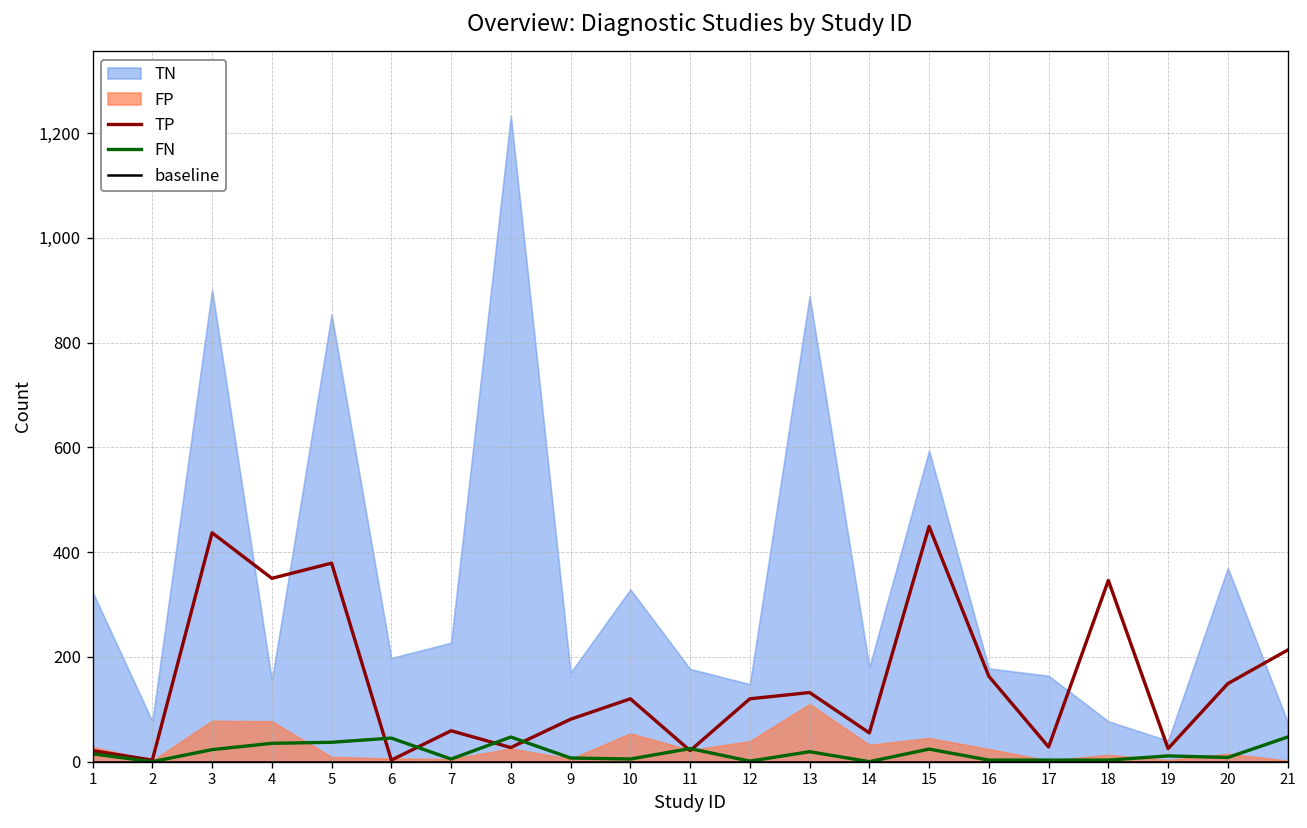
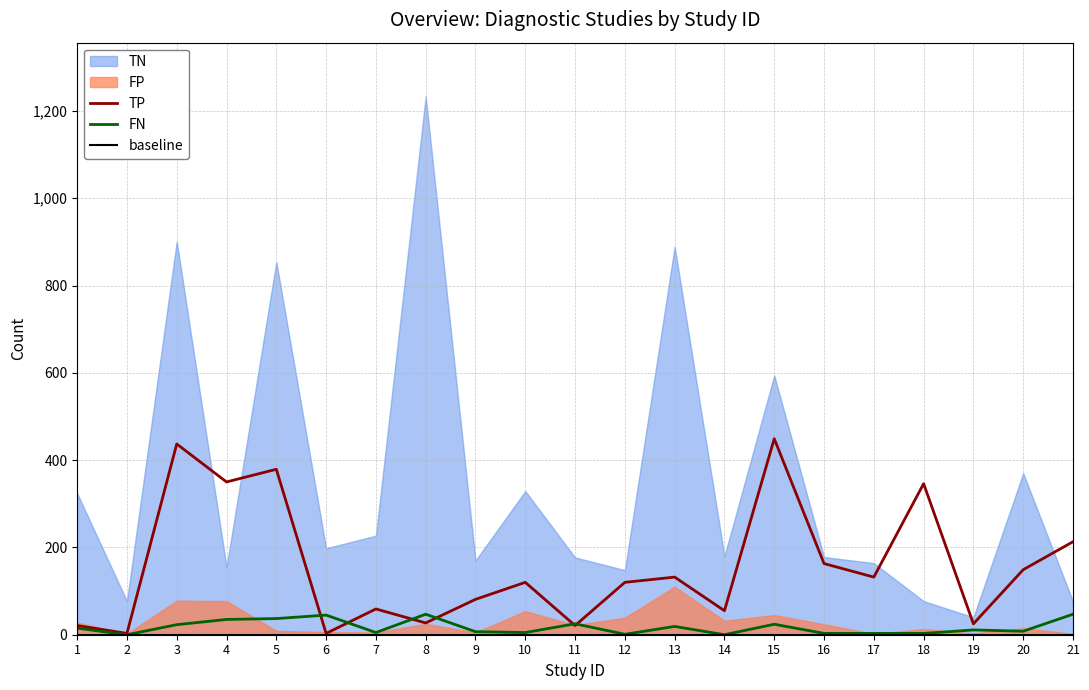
TP, 17: 30 -> 130
